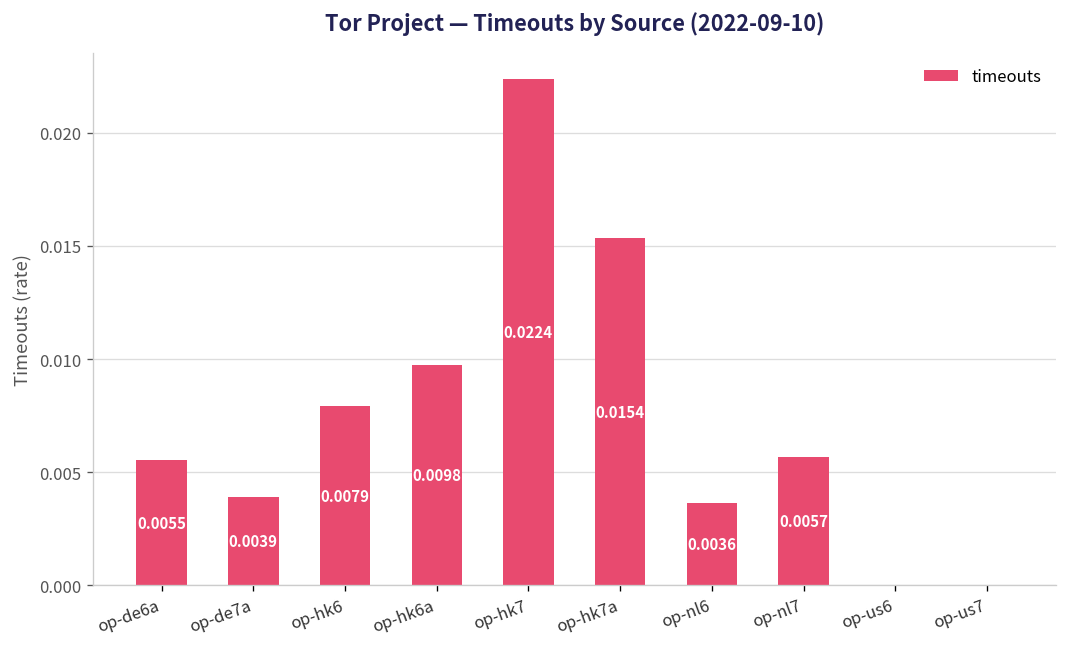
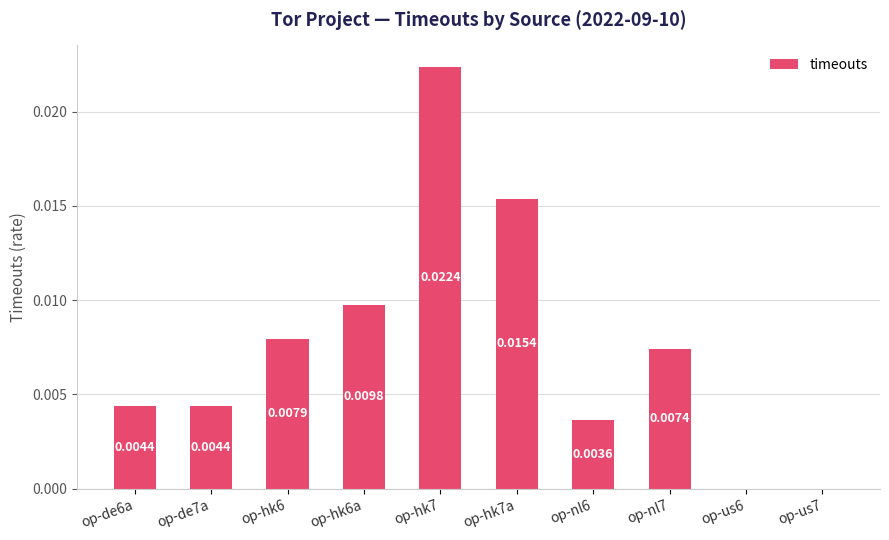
op-de6a: 0.0055 -> 0.0044
op-de7a: 0.0039 -> 0.0044
op-nl7: 0.0057 -> 0.0074
